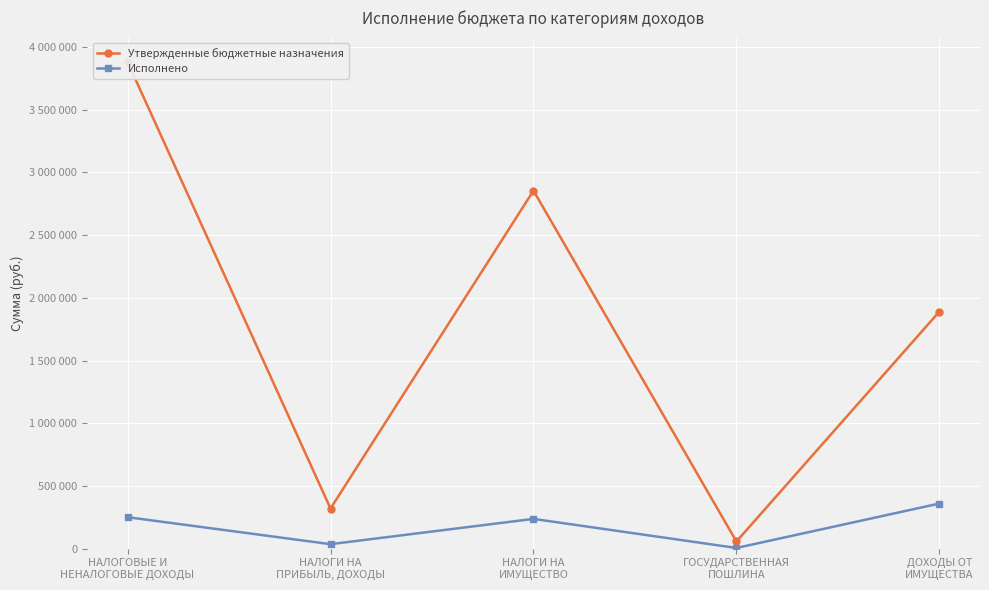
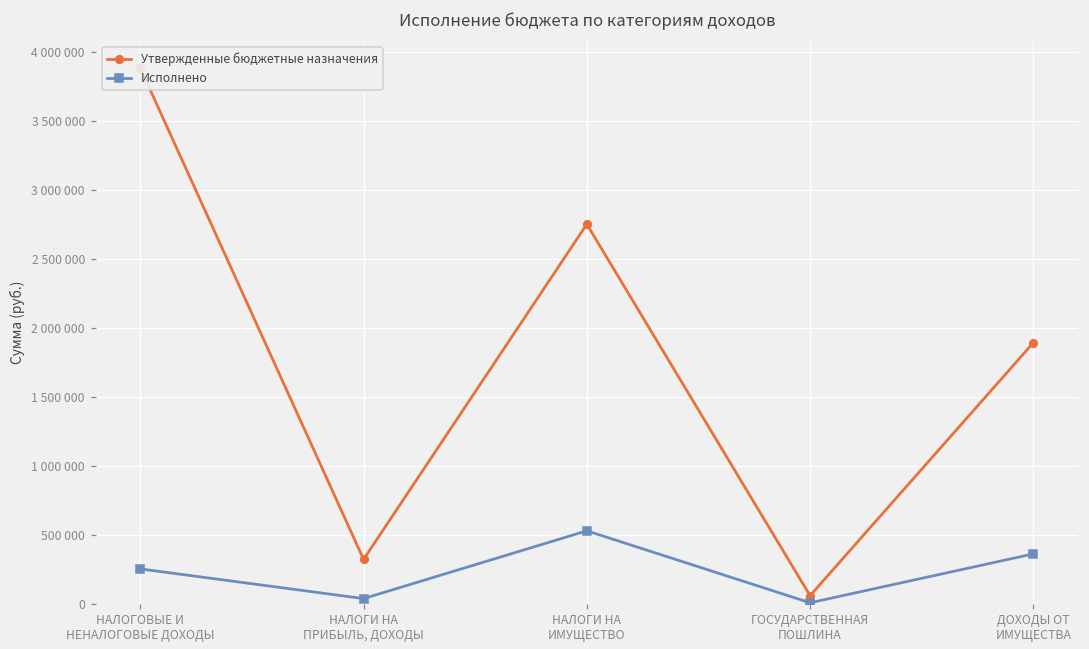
Утвержденные бюджетные назначения, НАЛОГИ НА ИМУЩЕСТВО: 2860000 -> 2750000
Исполнено, НАЛОГИ НА ИМУЩЕСТВО: 240000 -> 530000
